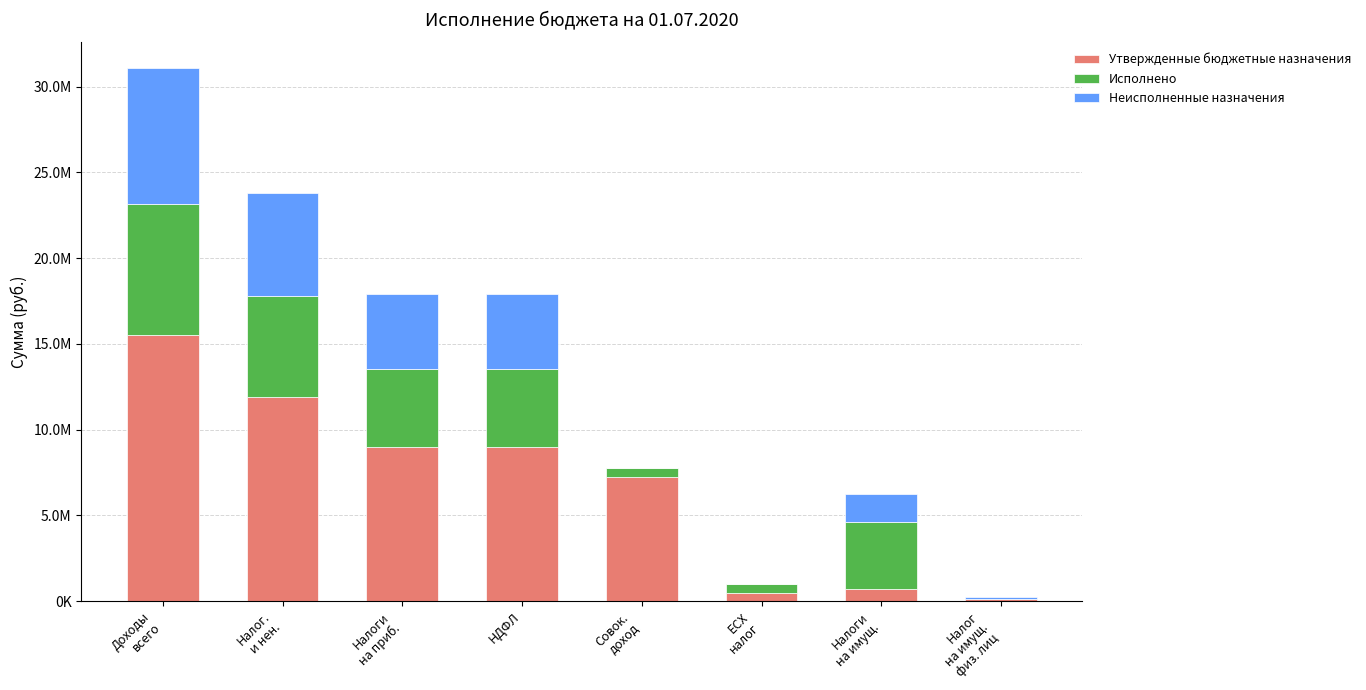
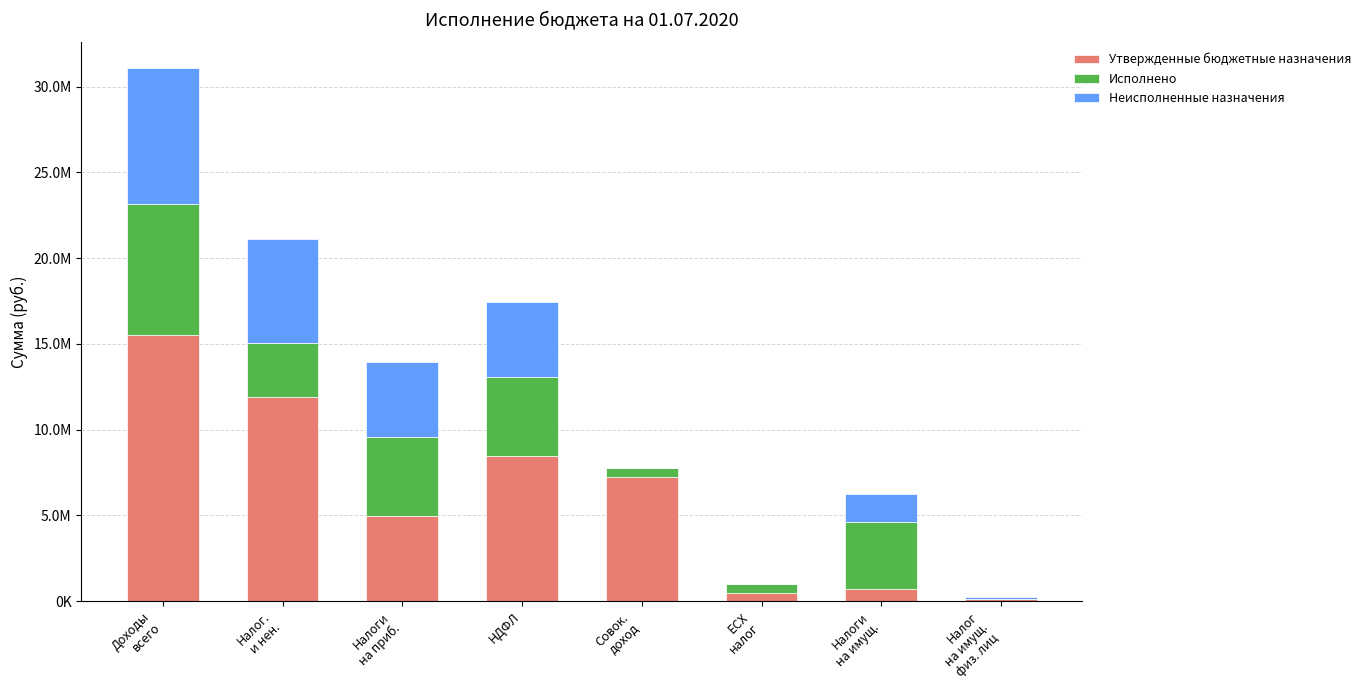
Исполнено, Налог. и нен.: 5900000 -> 3200000
Утвержденные бюджетные назначения, Налоги на приб.: 9000000 -> 5000000
Утвержденные бюджетные назначения, НДФЛ: 9000000 -> 8500000
